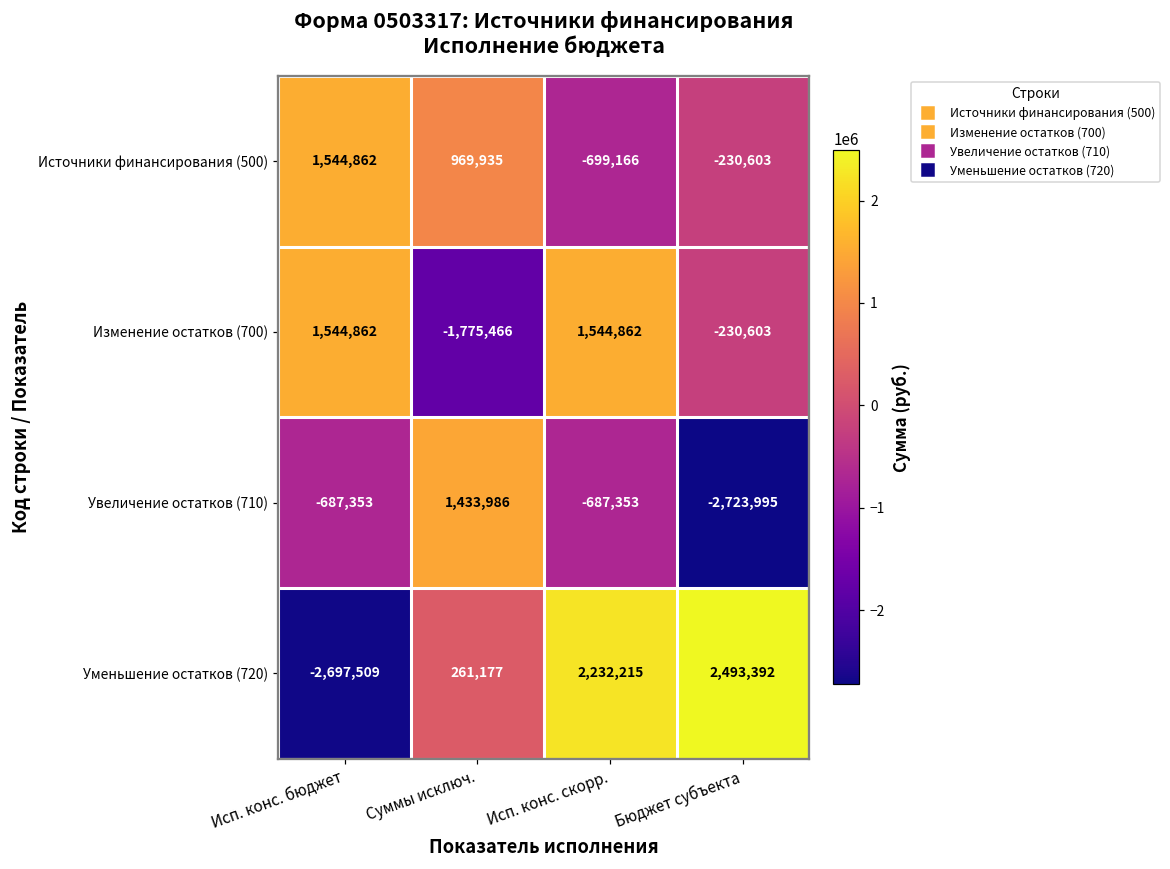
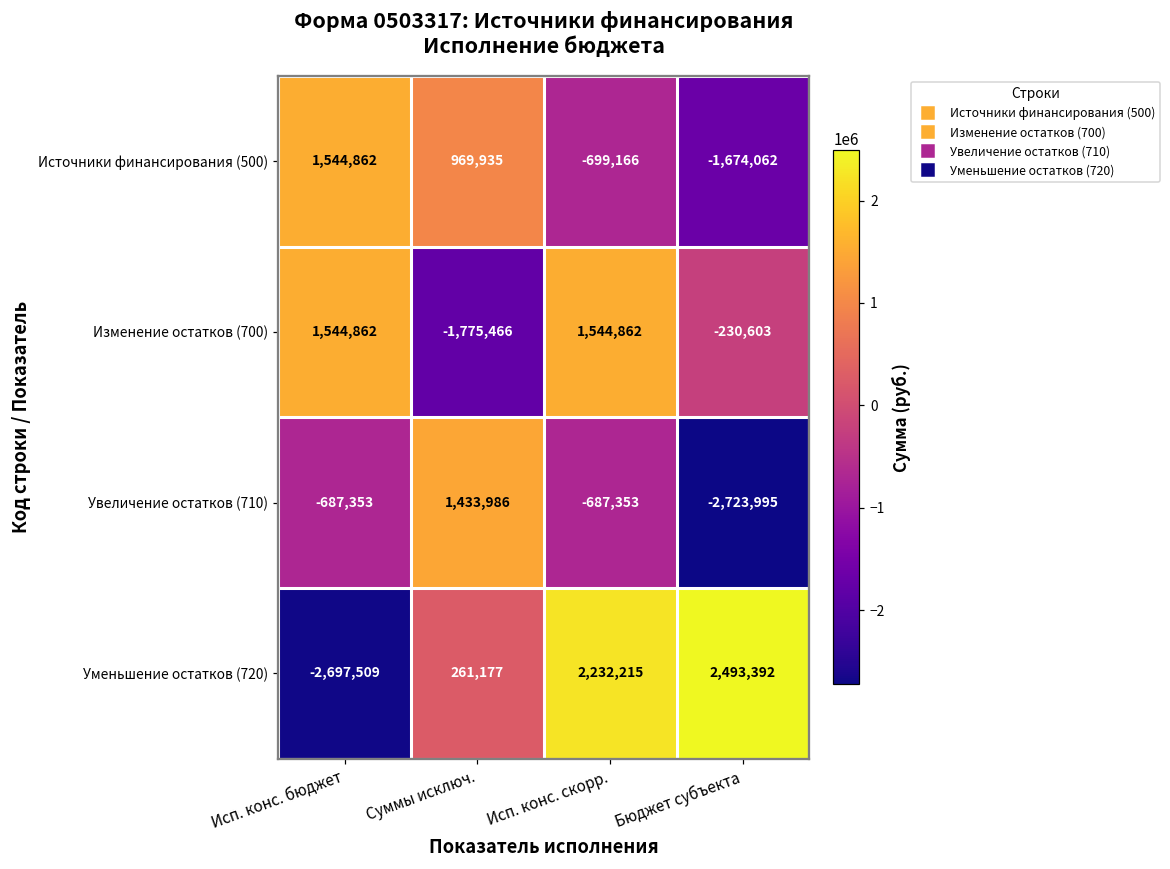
Источники финансирования (500), Бюджет субъекта: -230,603 -> -1,674,062
